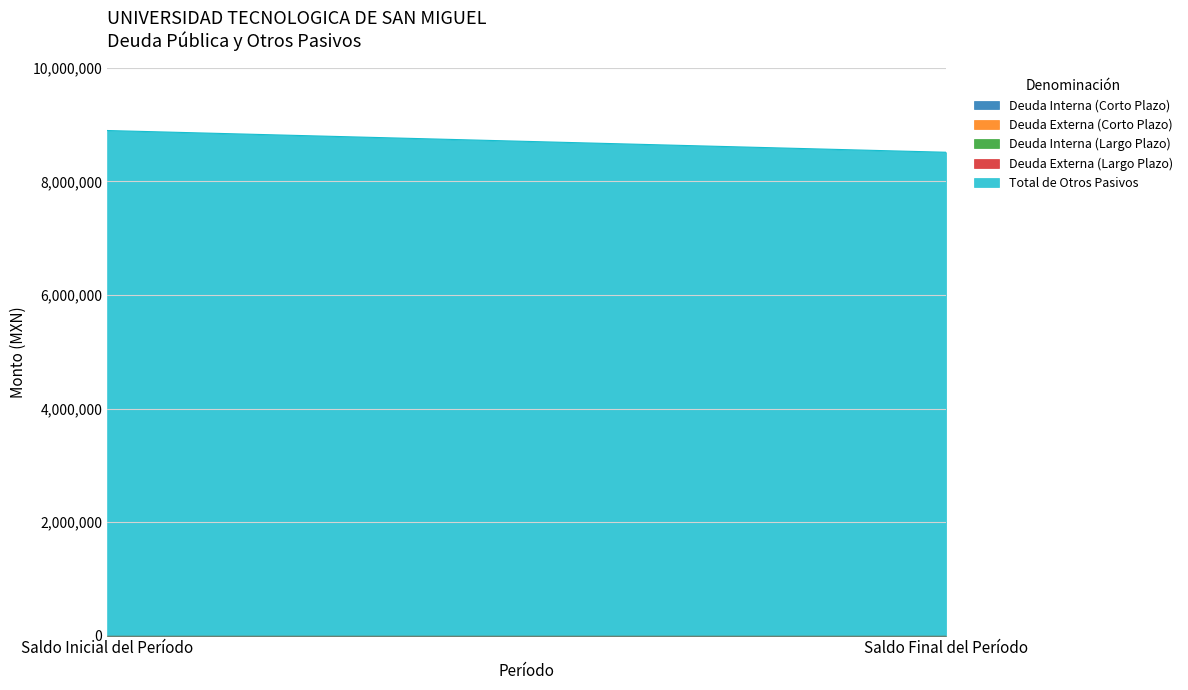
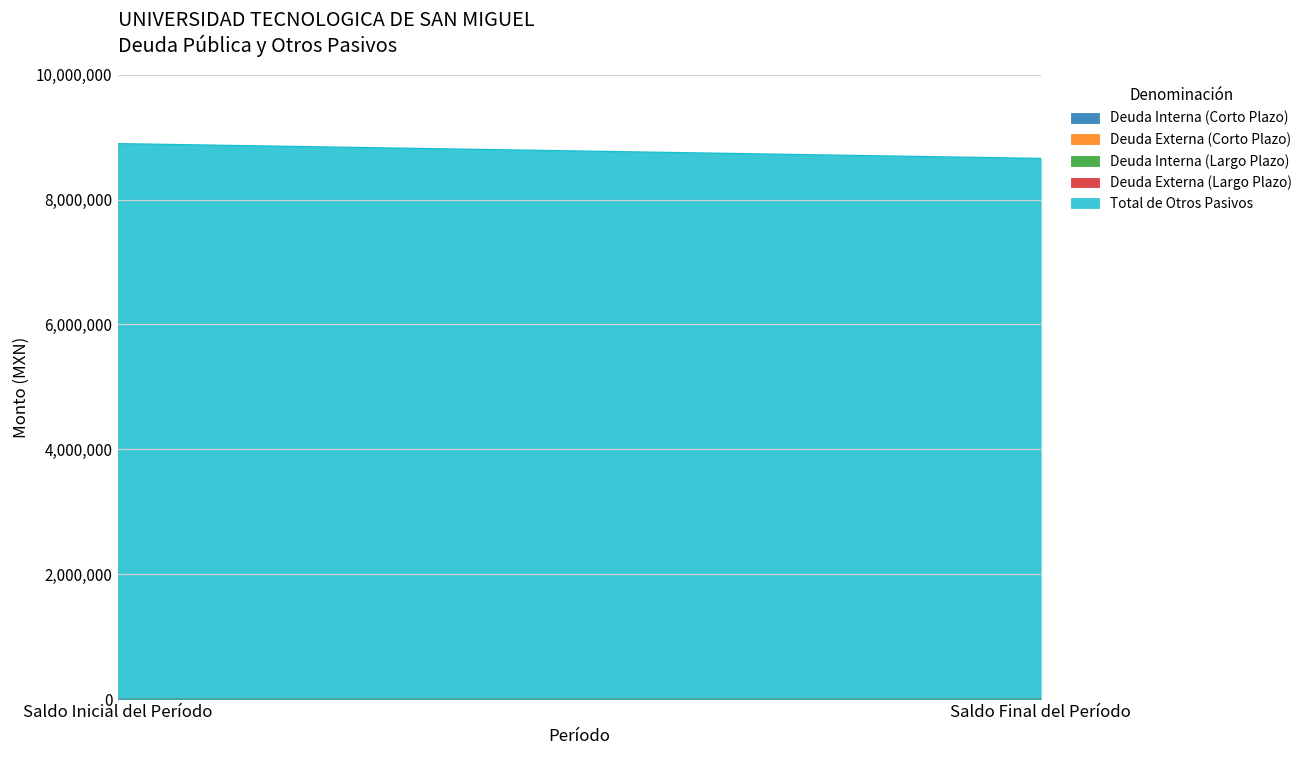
Total de Otros Pasivos, Saldo Final del Período: 8,500,000 -> 8,700,000
